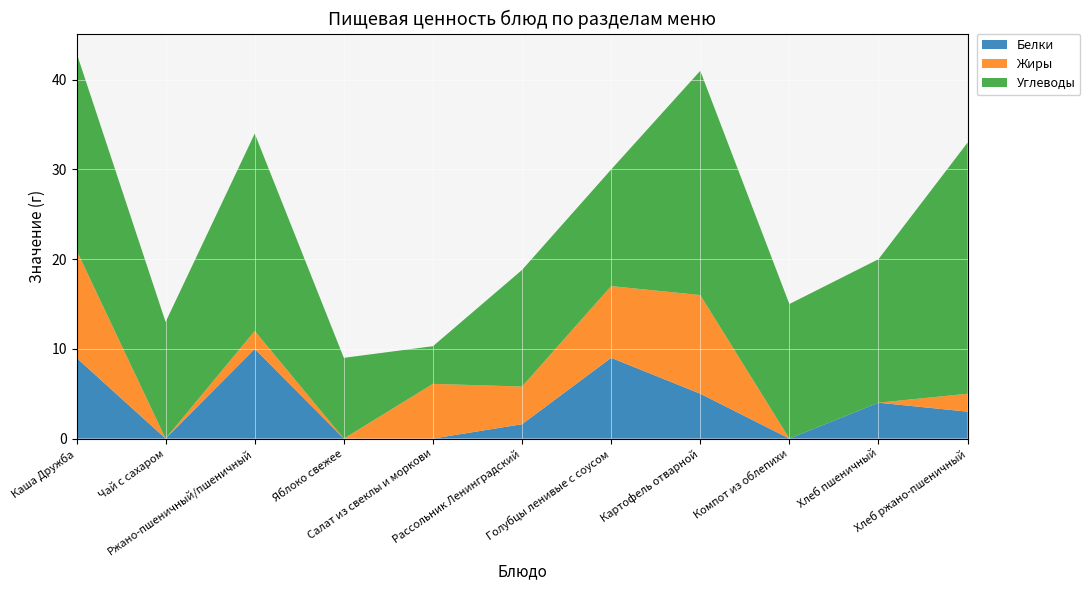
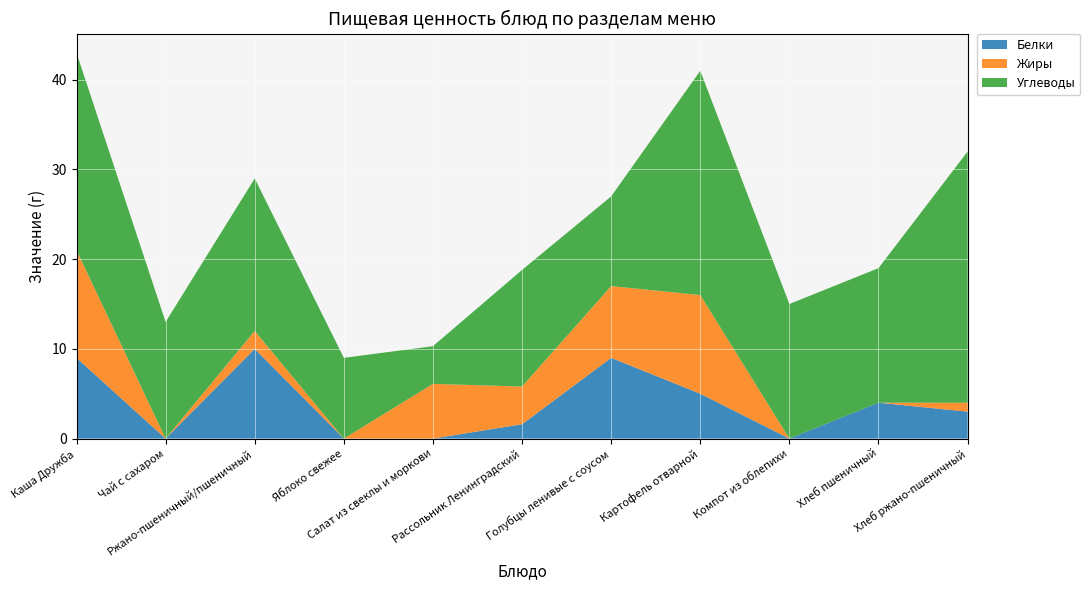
Углеводы, Ржано-пшеничный/пшеничный: 22 -> 17
Углеводы, Голубцы ленивые с соусом: 13 -> 10
Углеводы, Хлеб пшеничный: 16 -> 15
Жиры, Хлеб ржано-пшеничный: 2 -> 1
